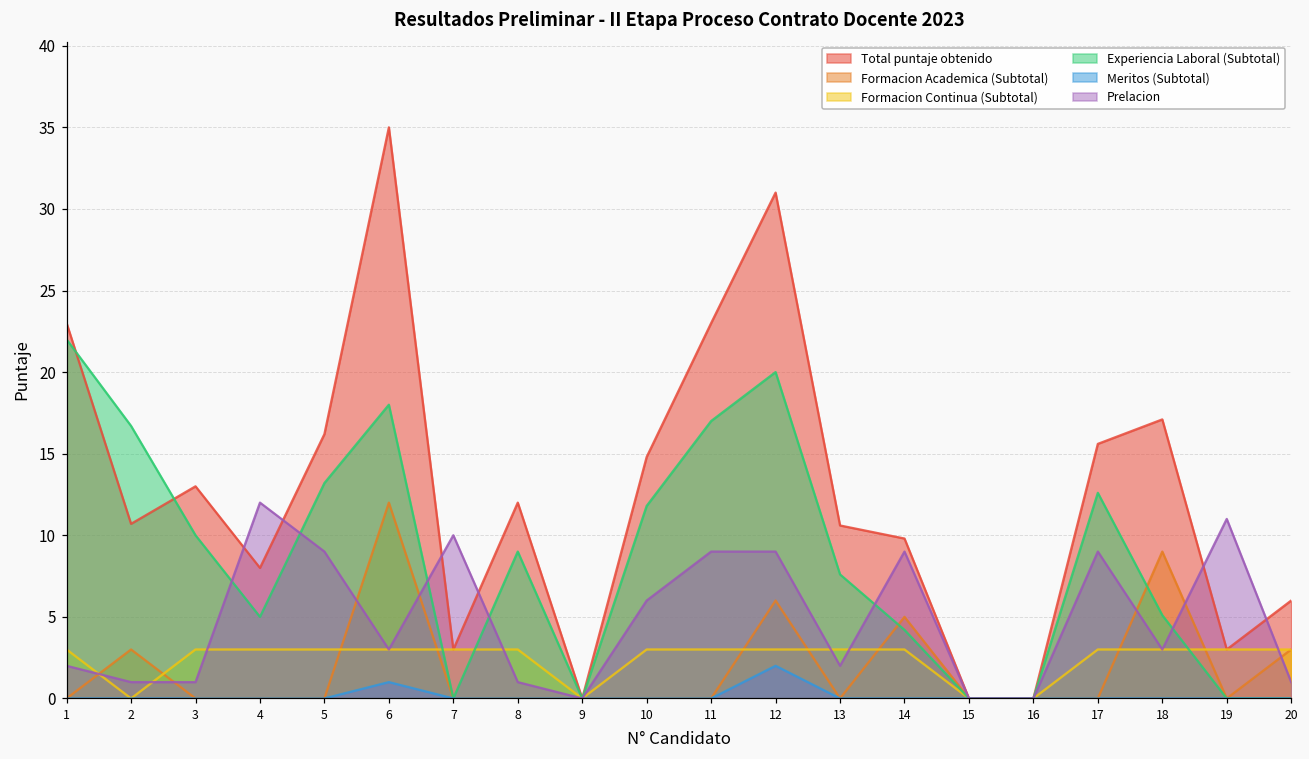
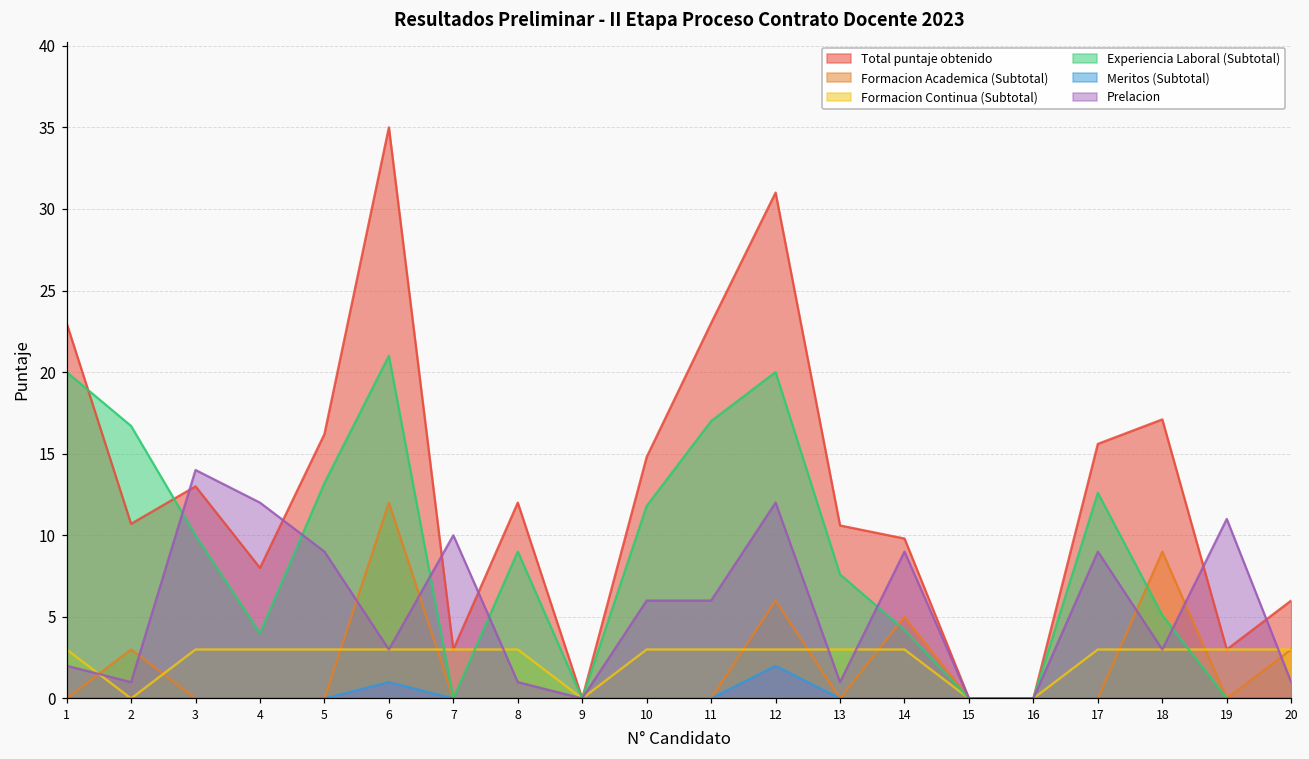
Experiencia Laboral (Subtotal), 1: 22 -> 20
Prelacion, 3: 1 -> 14
Experiencia Laboral (Subtotal), 4: 5 -> 4
Experiencia Laboral (Subtotal), 6: 18 -> 21
Prelacion, 11: 9 -> 6
Prelacion, 12: 9 -> 12
Prelacion, 13: 2 -> 1
